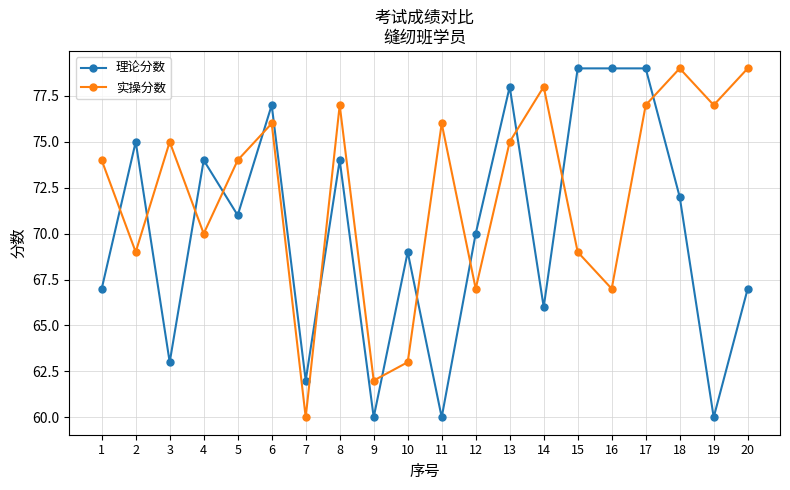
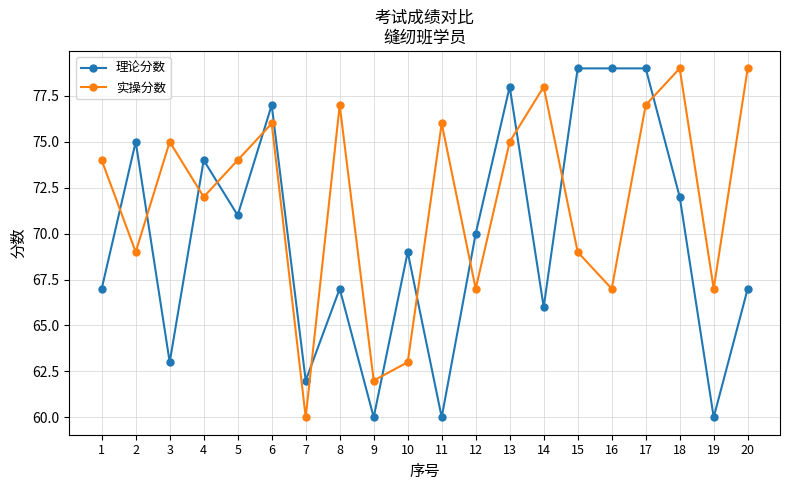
实操分数, 4: 70 -> 72
理论分数, 8: 74 -> 67
实操分数, 19: 77 -> 67
